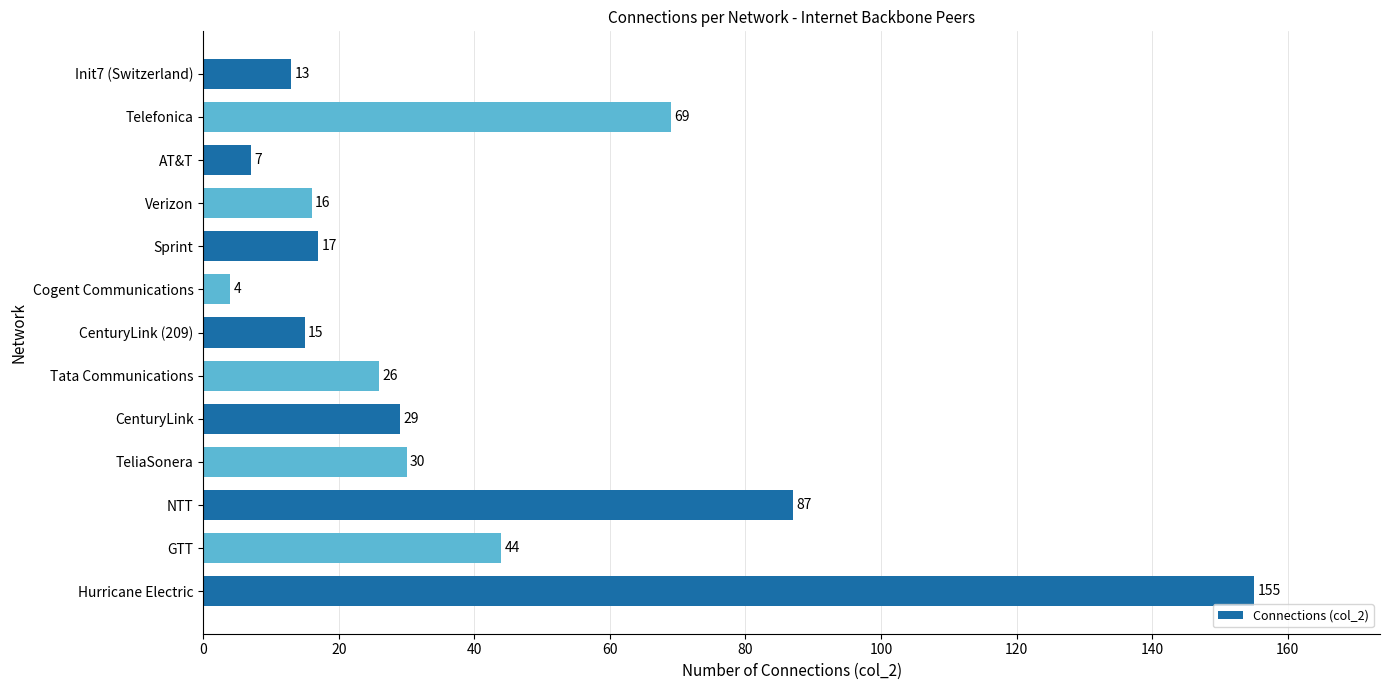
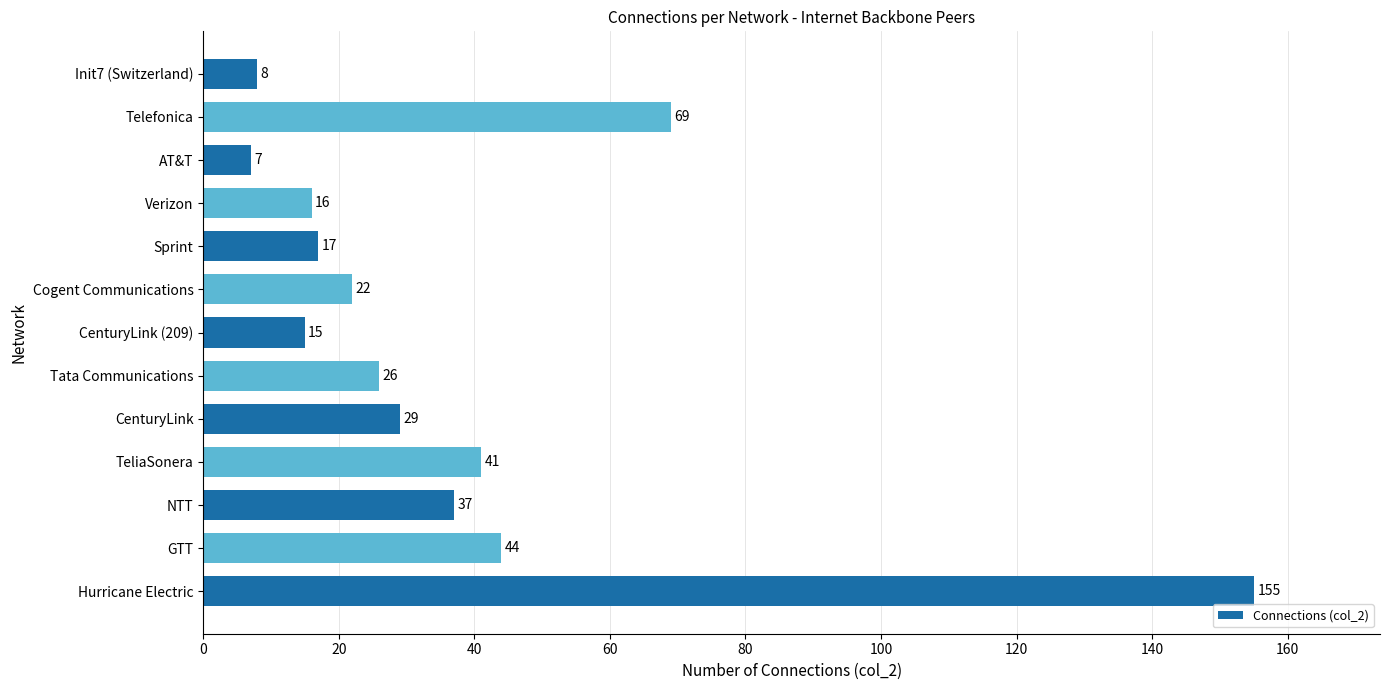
Init7 (Switzerland): 13 -> 8
Cogent Communications: 4 -> 22
TeliaSonera: 30 -> 41
NTT: 87 -> 37
